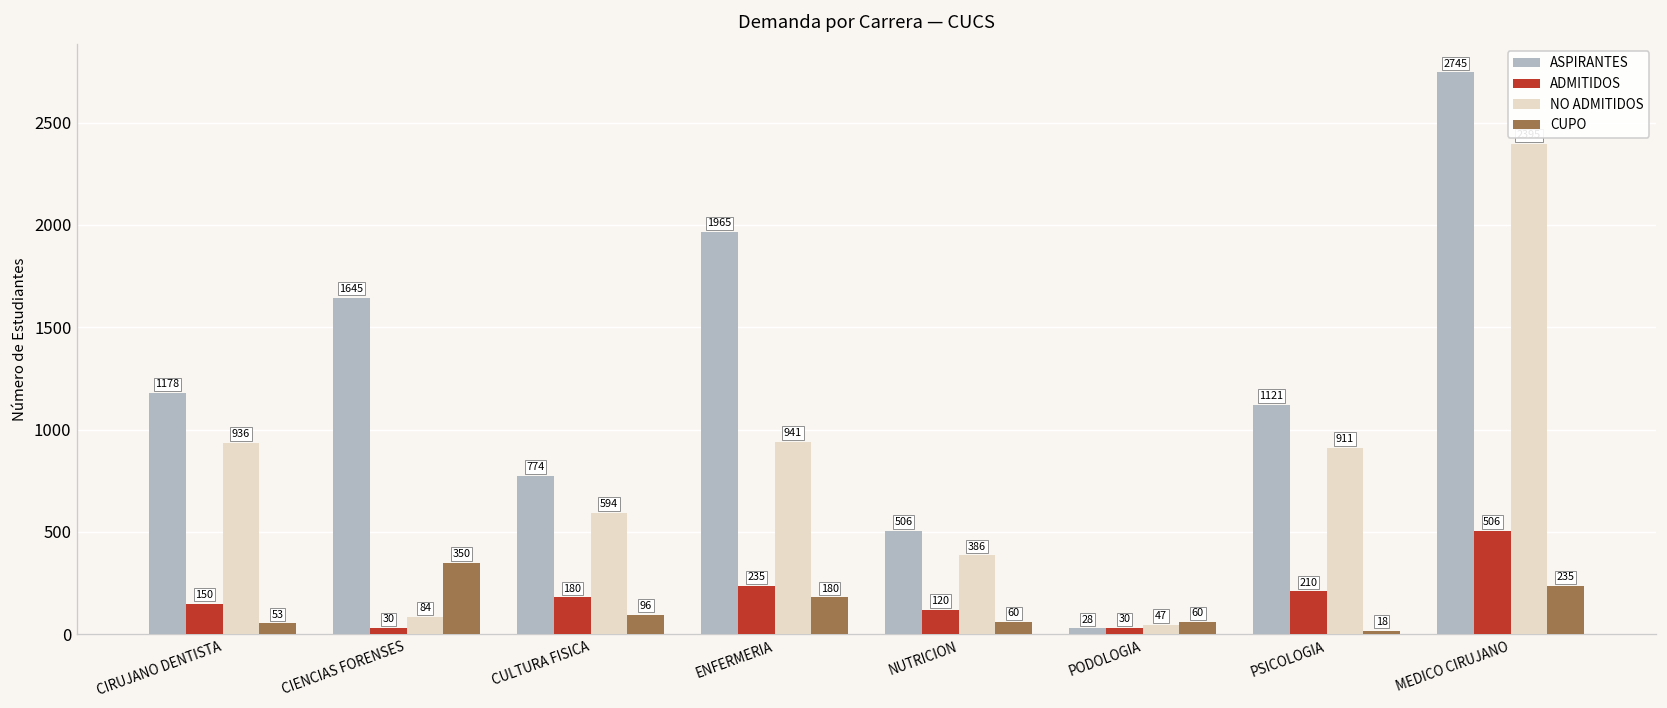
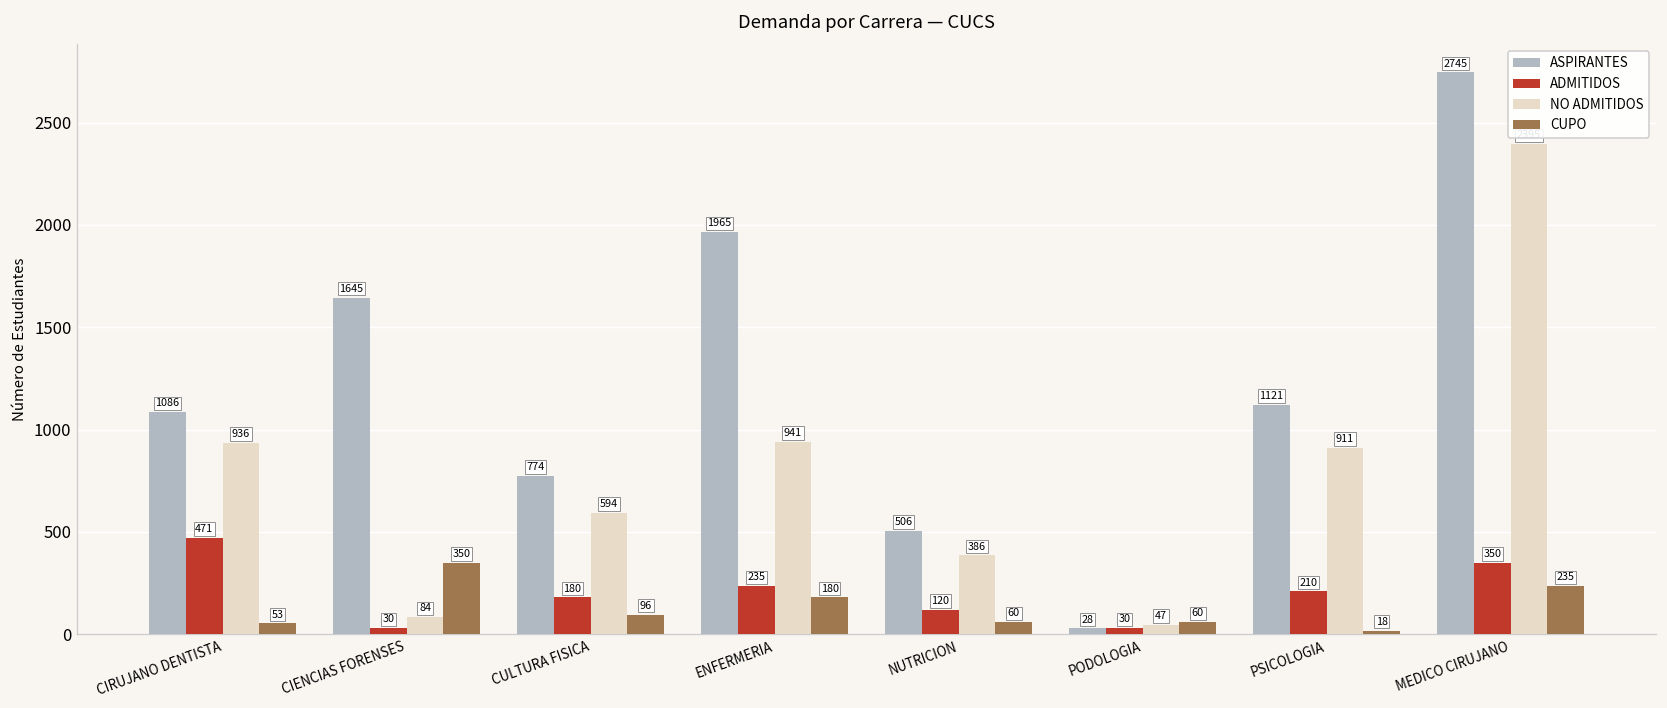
ASPIRANTES, CIRUJANO DENTISTA: 1178 -> 1086
ADMITIDOS, CIRUJANO DENTISTA: 150 -> 471
ADMITIDOS, MEDICO CIRUJANO: 506 -> 350
